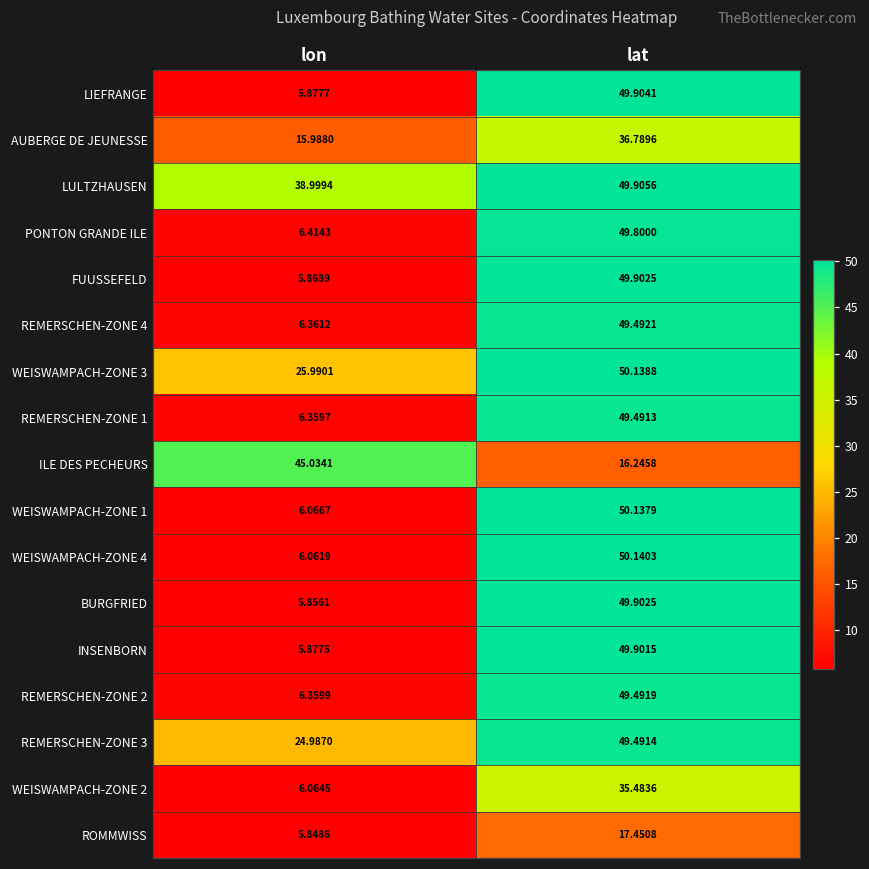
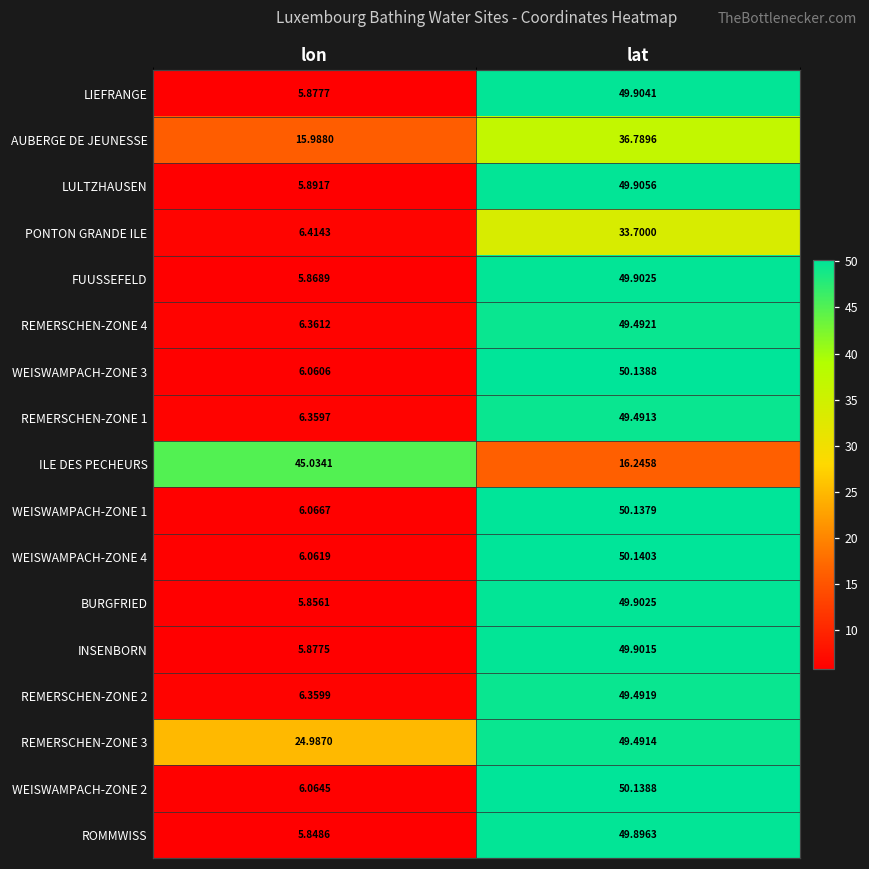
LULTZHAUSEN, lon: 38.9994 -> 5.8917
PONTON GRANDE ILE, lat: 49.8000 -> 33.7000
WEISWAMPACH-ZONE 3, lon: 25.9901 -> 6.0606
WEISWAMPACH-ZONE 2, lat: 35.4836 -> 50.1388
ROMMWISS, lat: 17.4508 -> 49.8963
